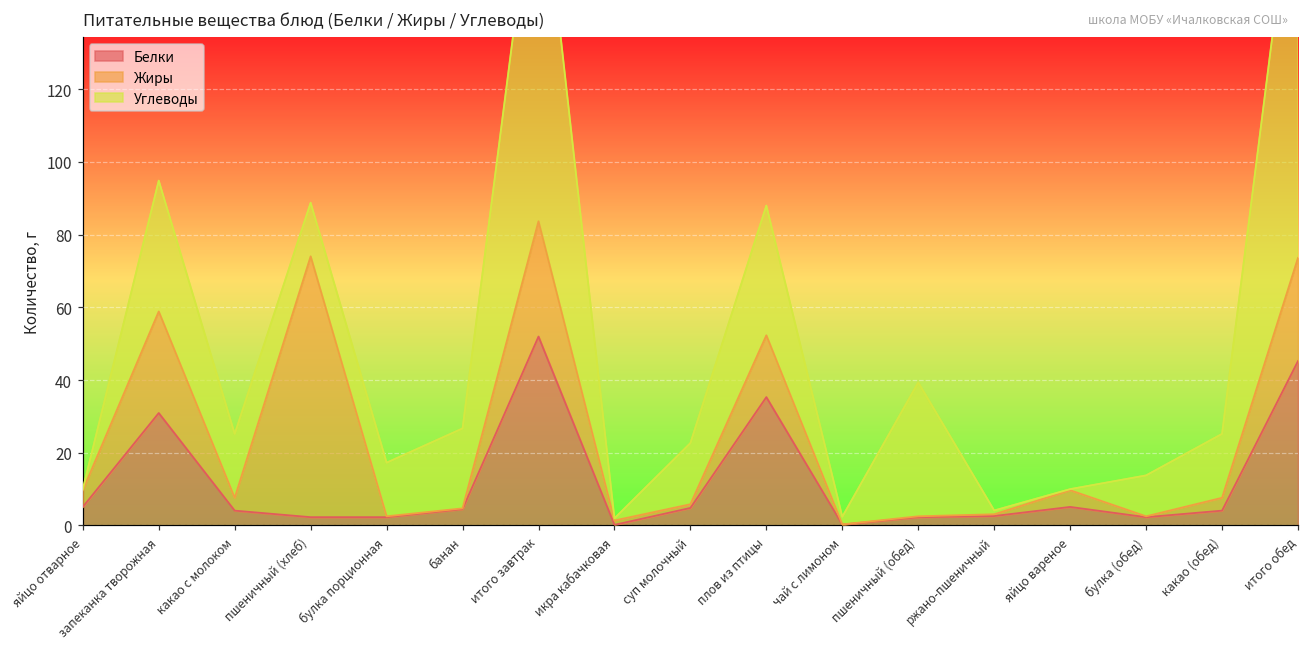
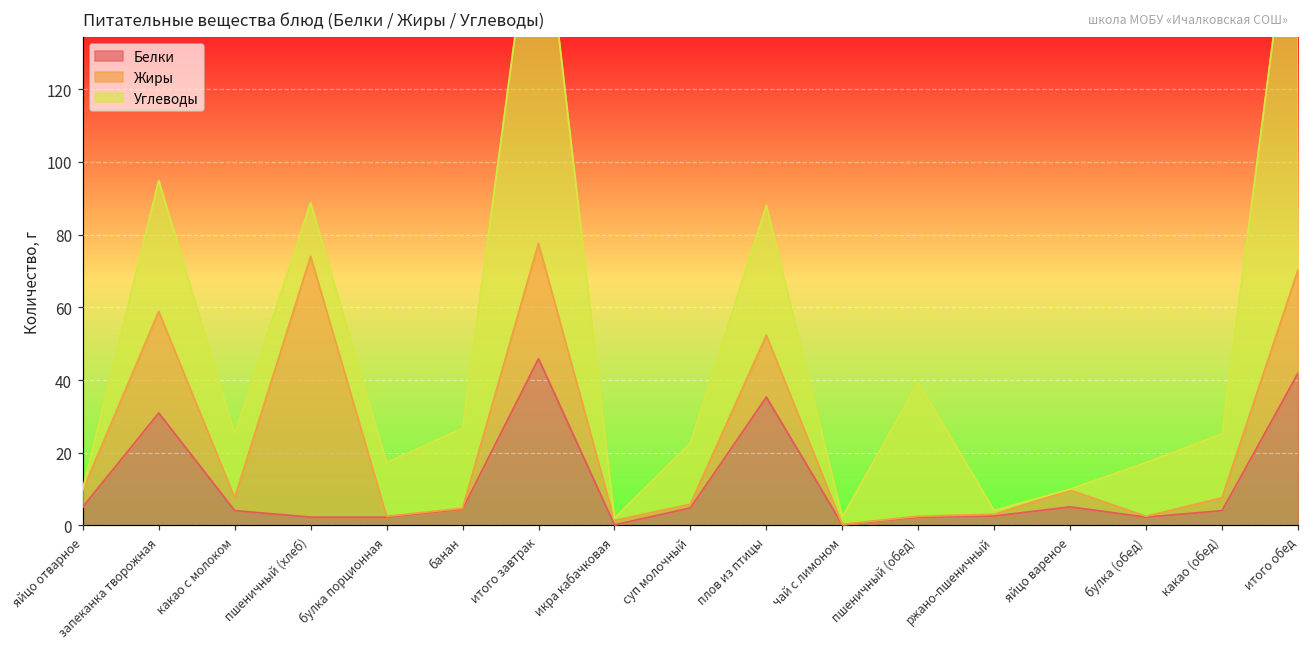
Белки, итого завтрак: 52 -> 46
Углеводы, булка (обед): 11 -> 15
Белки, итого обед: 45 -> 42
